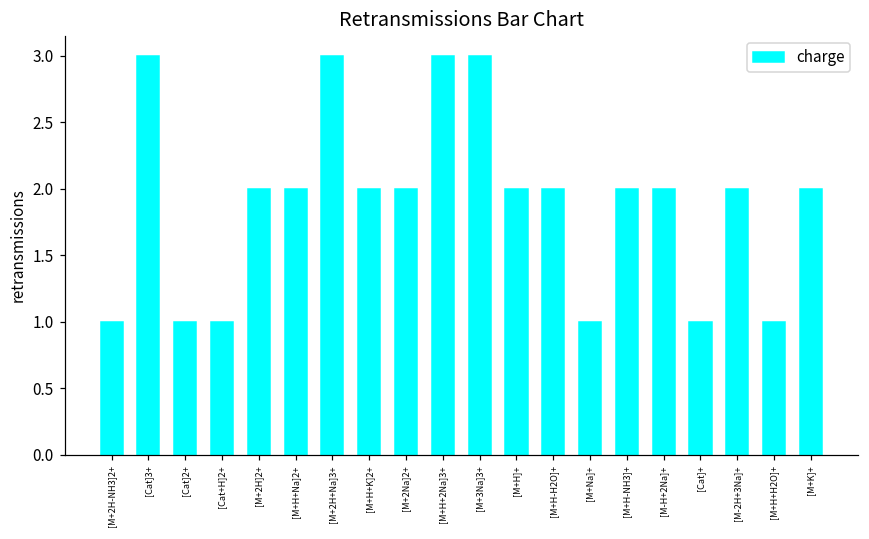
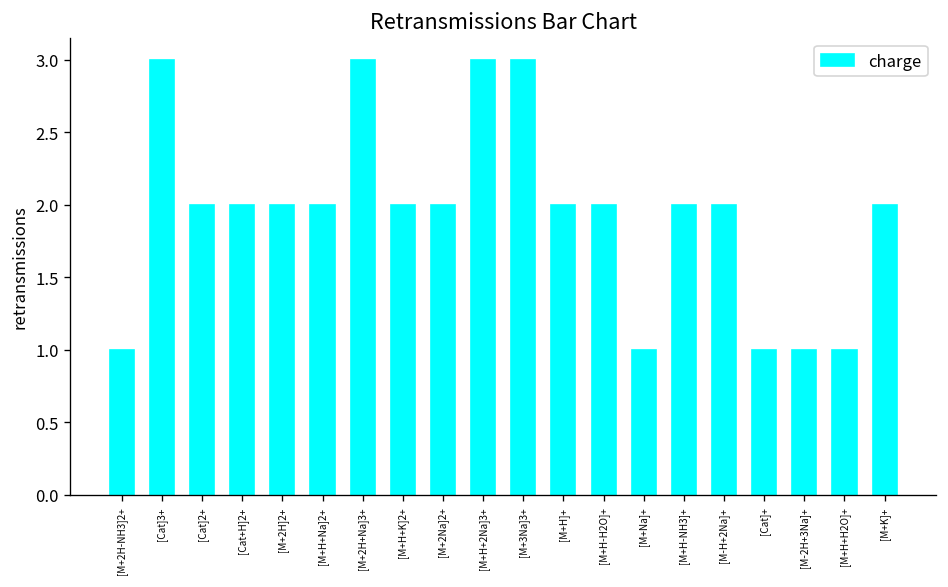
[Cat]2+: 1 -> 2
[Cat+H]2+: 1 -> 2
[M-2H+3Na]+: 2 -> 1
